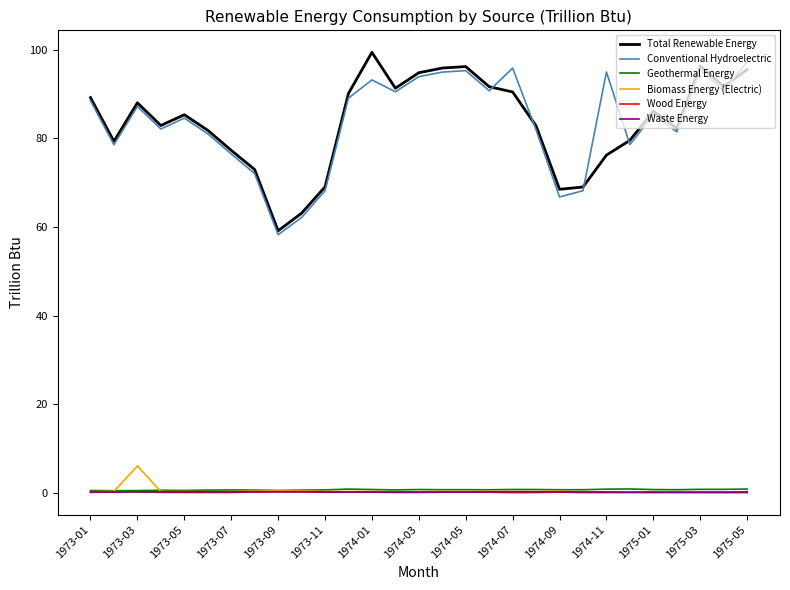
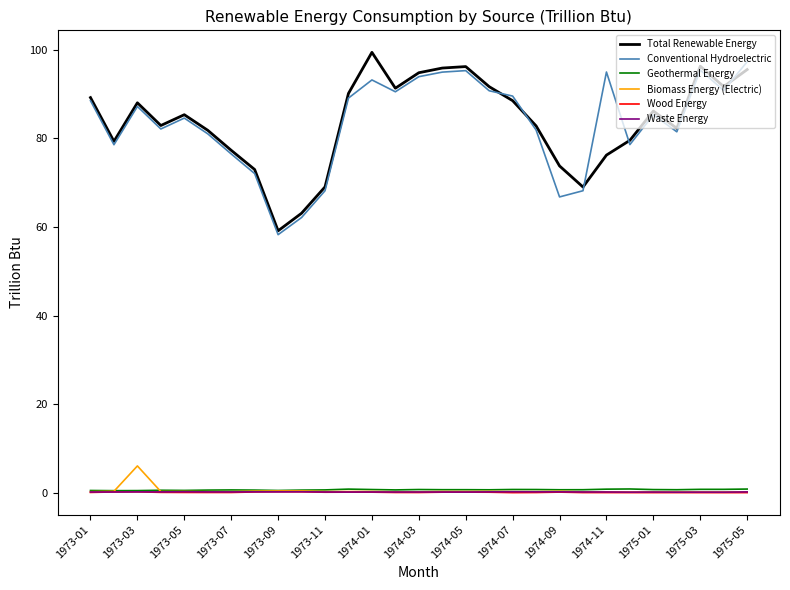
Total Renewable Energy, 1974-07: 90 -> 89
Conventional Hydroelectric, 1974-07: 96 -> 90
Total Renewable Energy, 1974-09: 69 -> 74
